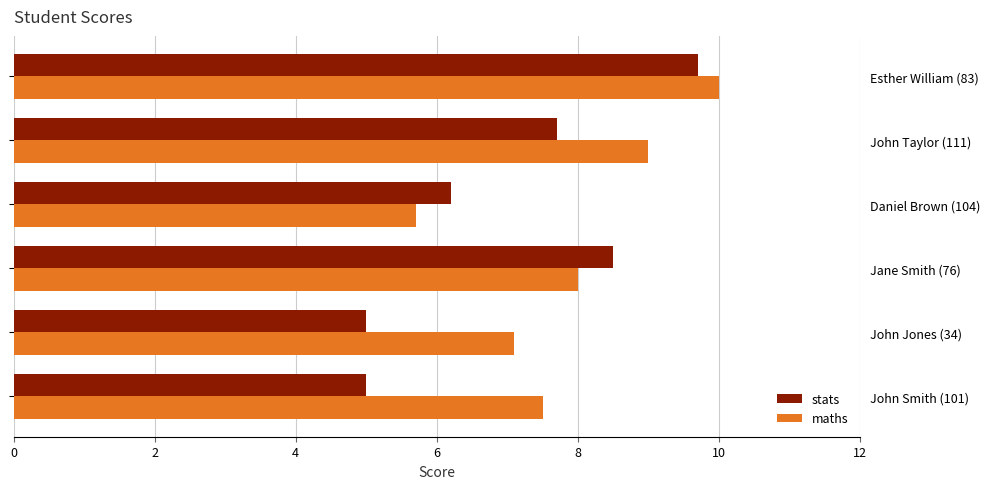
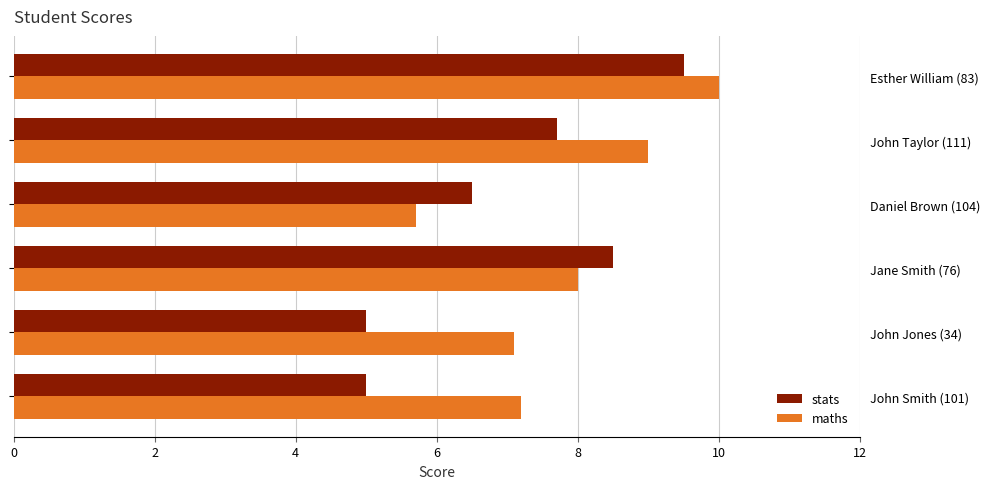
stats, Esther William (83): 9.7 -> 9.5
stats, Daniel Brown (104): 6.2 -> 6.5
maths, John Smith (101): 7.5 -> 7.2
